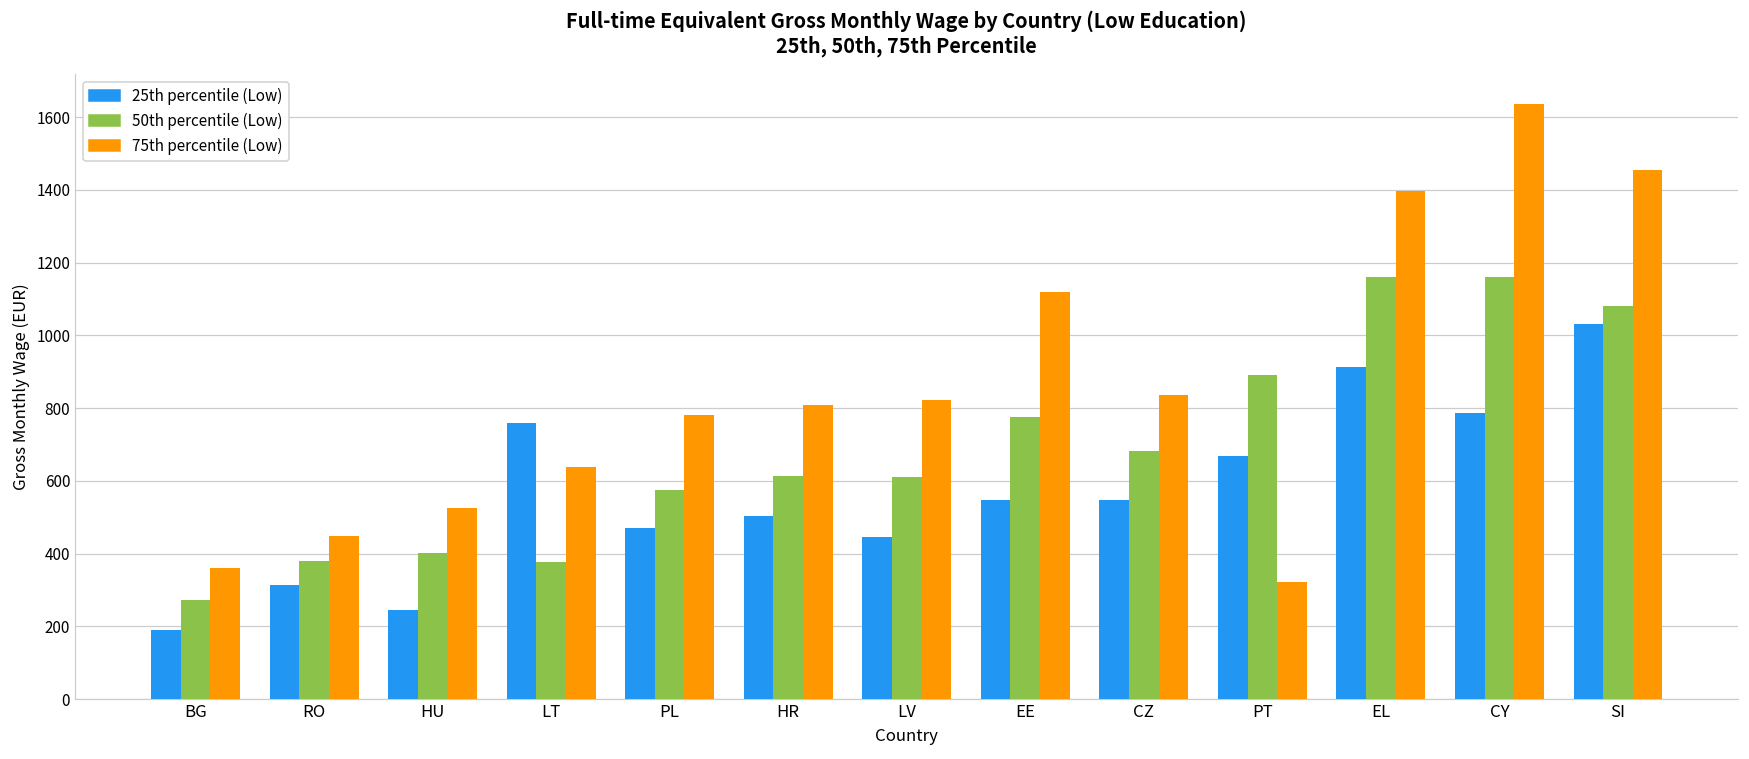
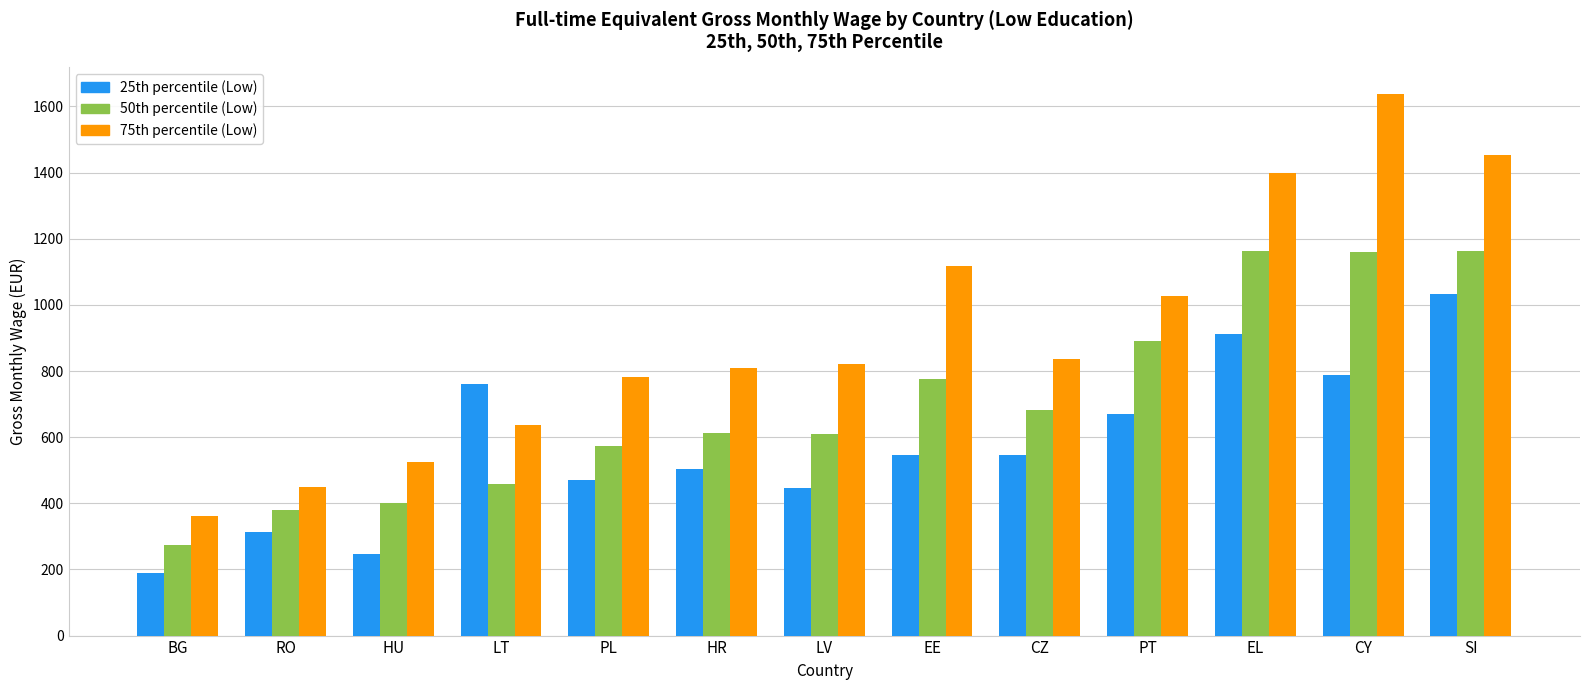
50th percentile (Low), LT: 380 -> 460
75th percentile (Low), PT: 320 -> 1030
50th percentile (Low), SI: 1080 -> 1160
